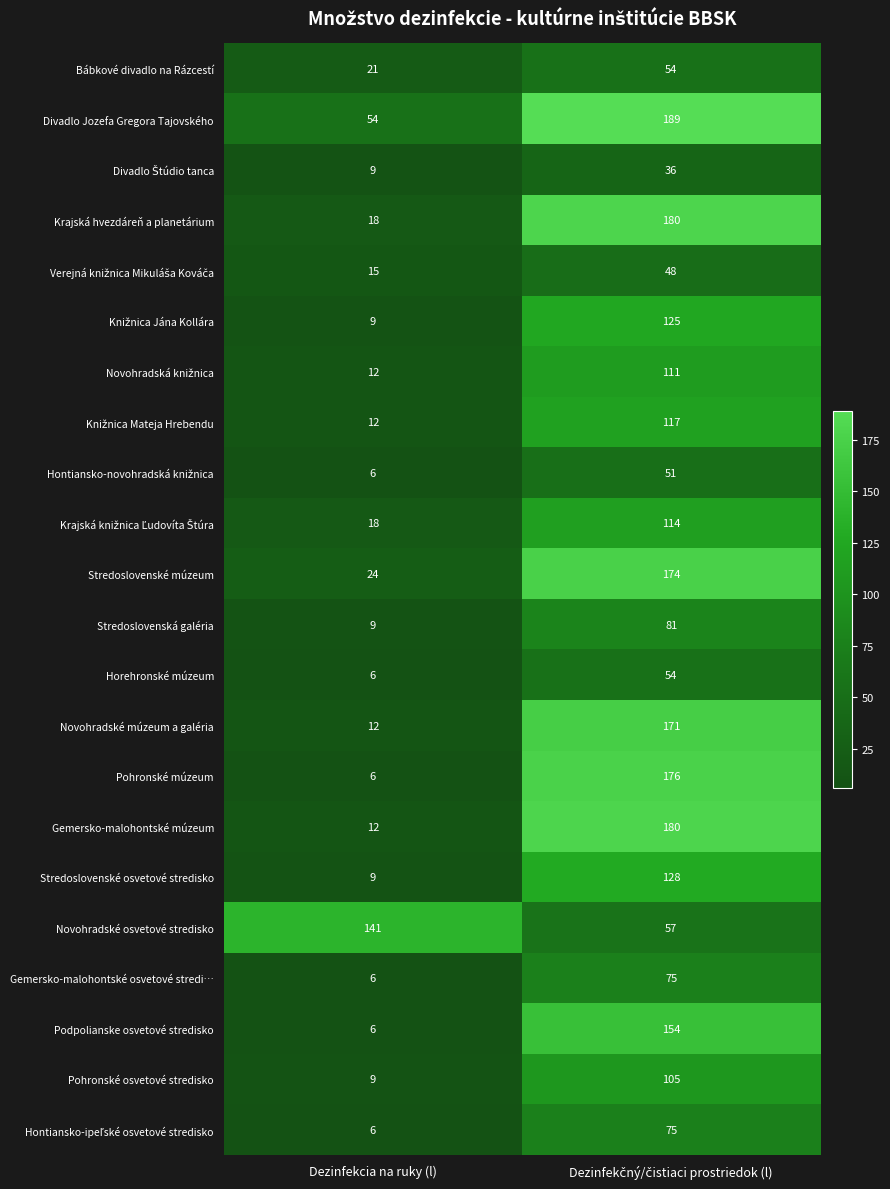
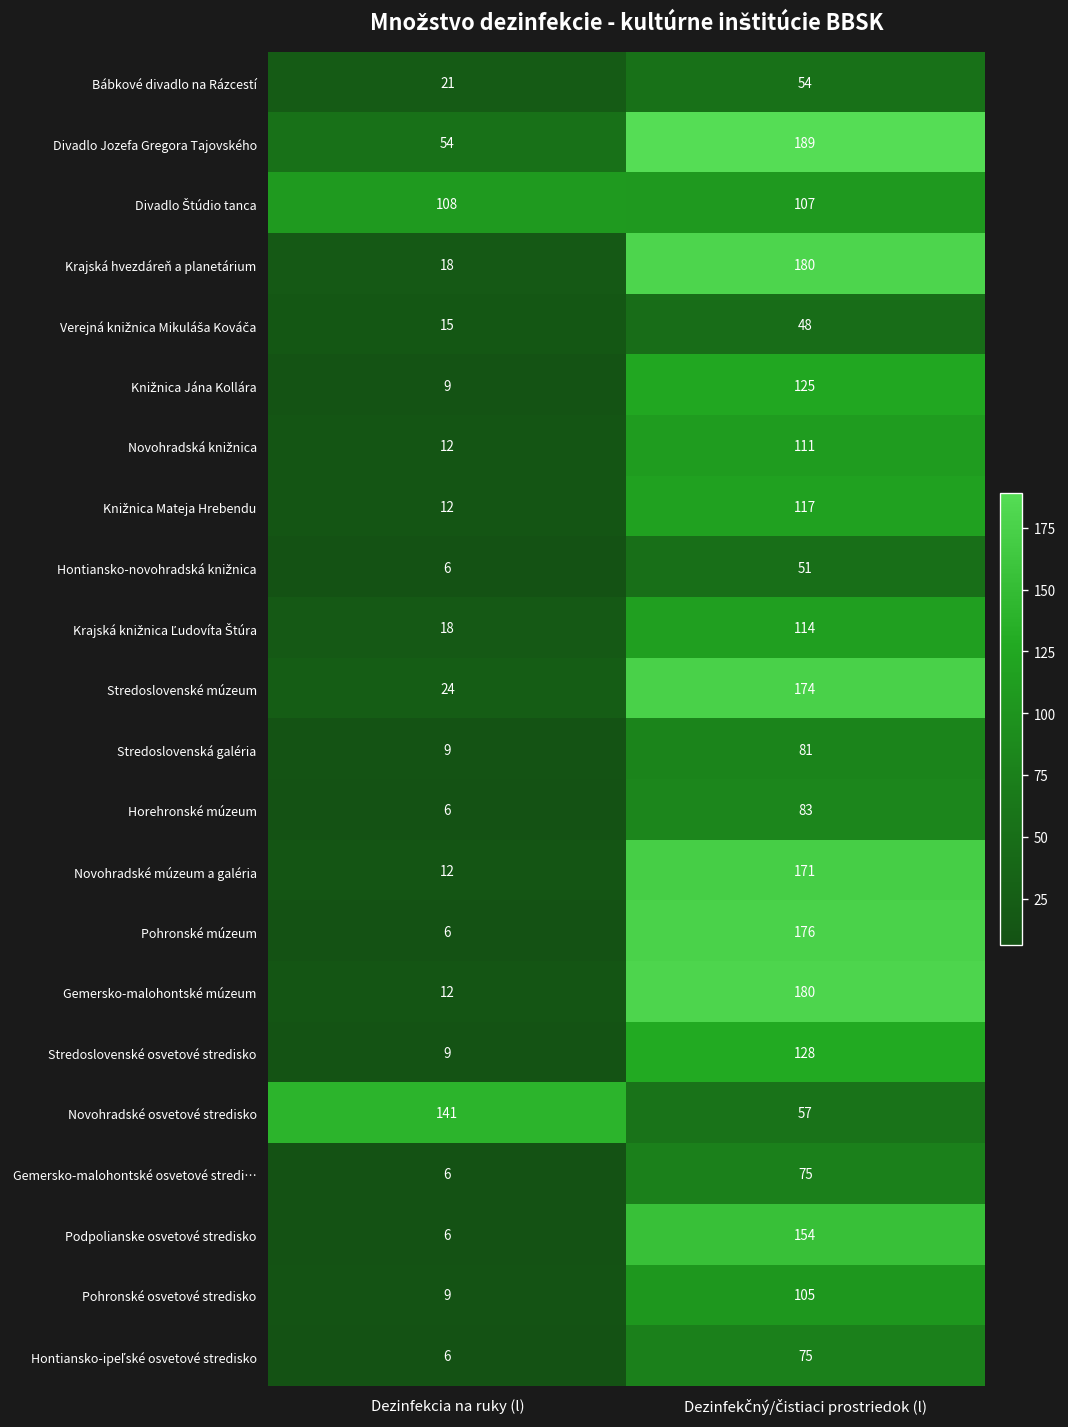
Divadlo Štúdio tanca, Dezinfekcia na ruky (l): 9 -> 108
Divadlo Štúdio tanca, Dezinfekčný/čistiaci prostriedok (l): 36 -> 107
Horehronské múzeum, Dezinfekčný/čistiaci prostriedok (l): 54 -> 83
